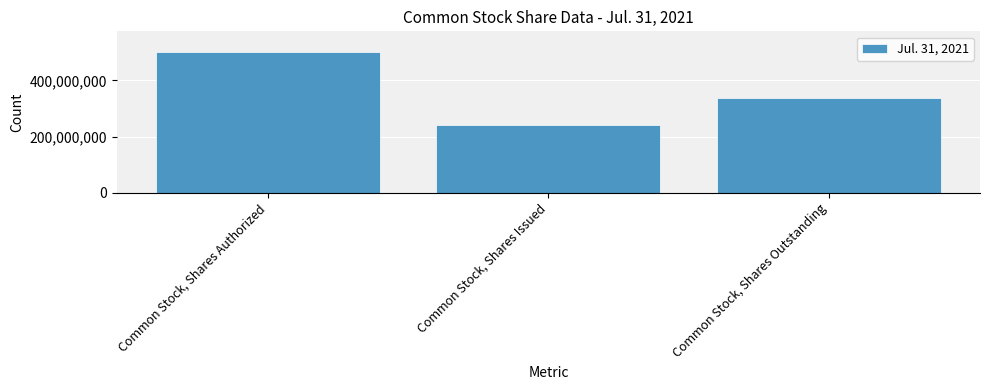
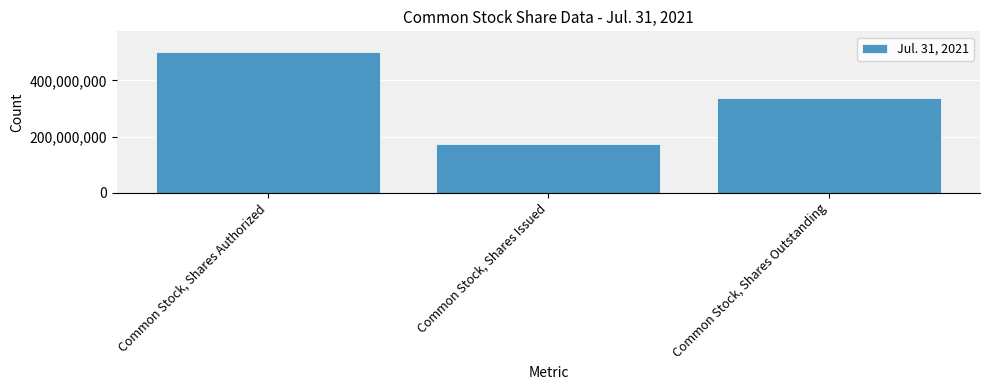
Common Stock, Shares Issued: 240,000,000 -> 170,000,000
